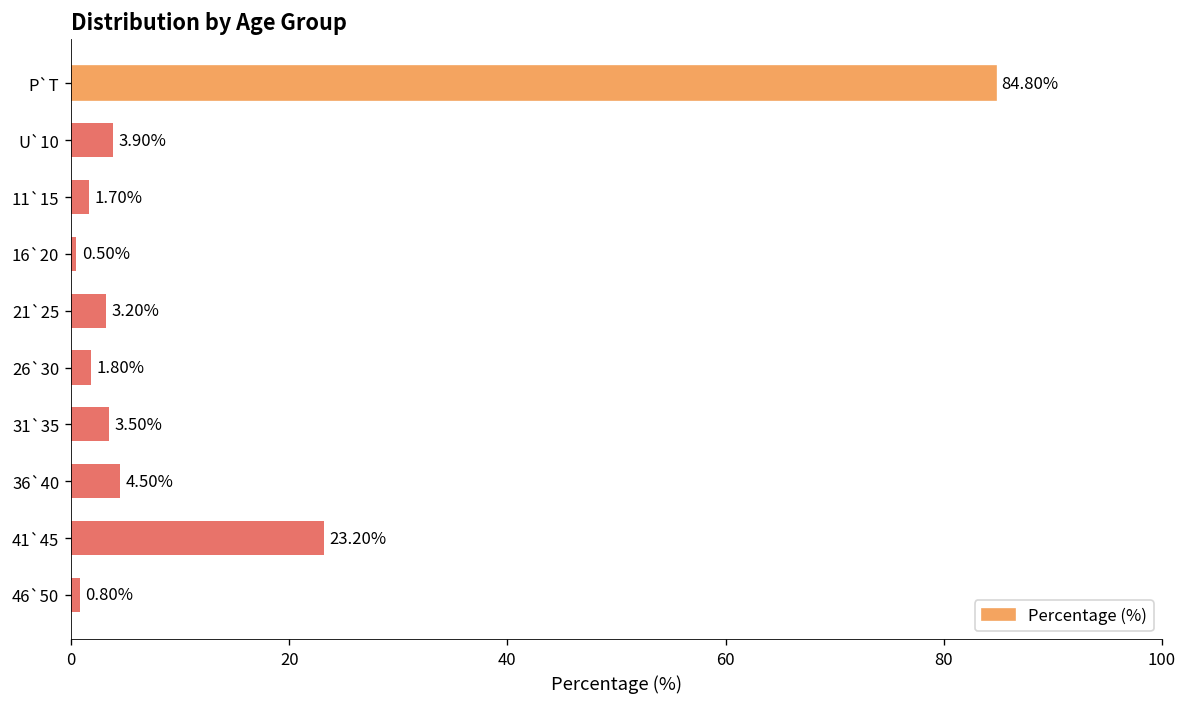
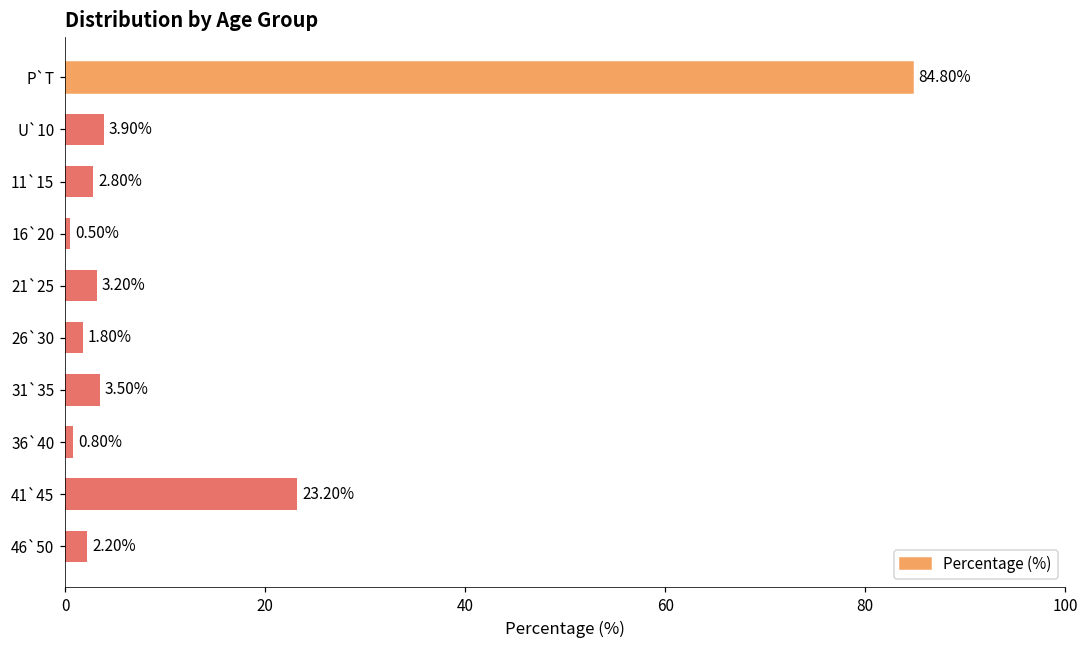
11`15: 1.70% -> 2.80%
36`40: 4.50% -> 0.80%
46`50: 0.80% -> 2.20%
